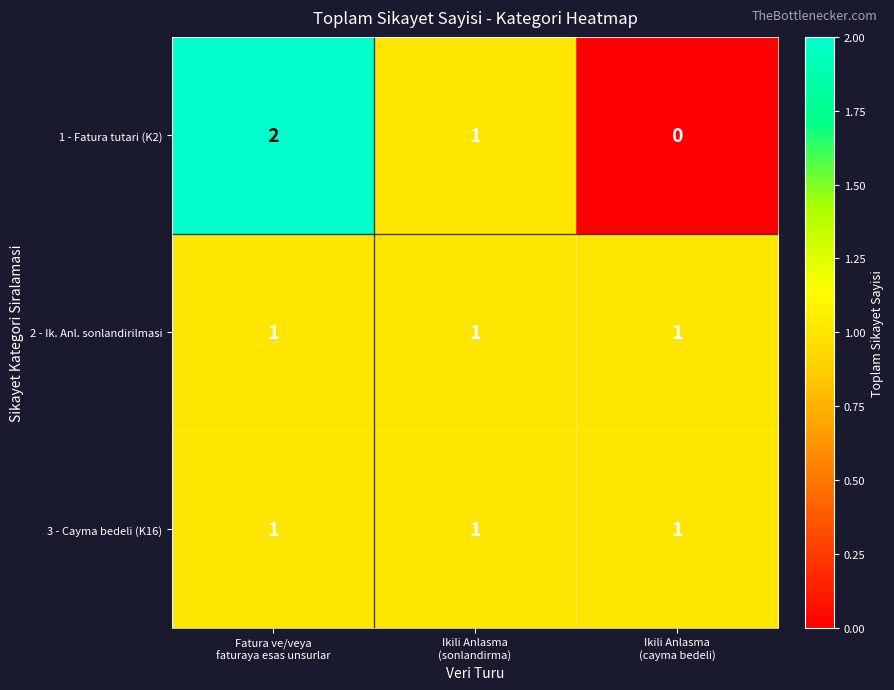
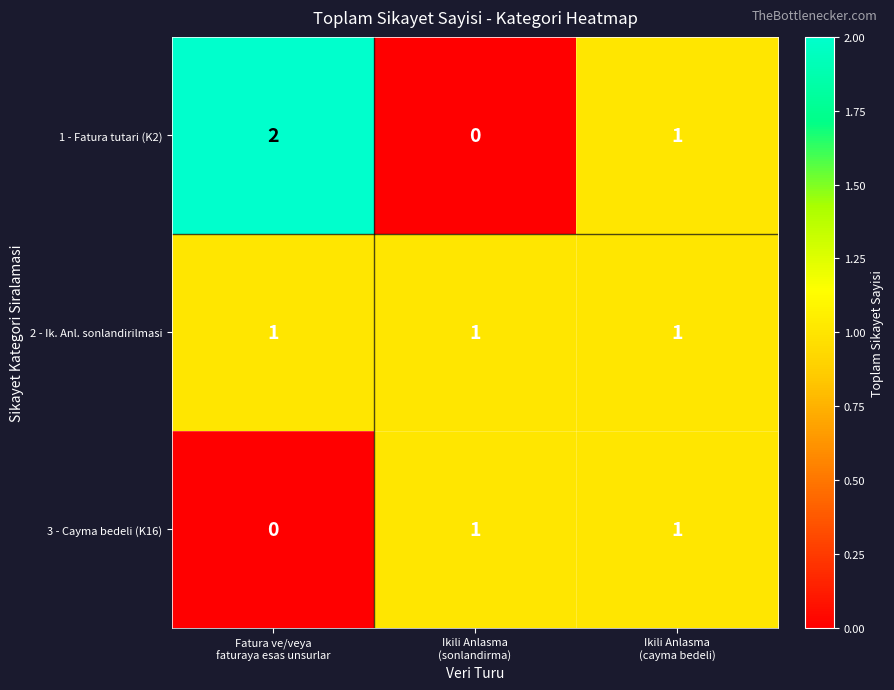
1 - Fatura tutari (K2), Ikili Anlasma (sonlandirma): 1 -> 0
1 - Fatura tutari (K2), Ikili Anlasma (cayma bedeli): 0 -> 1
3 - Cayma bedeli (K16), Fatura ve/veya faturaya esas unsurlar: 1 -> 0
